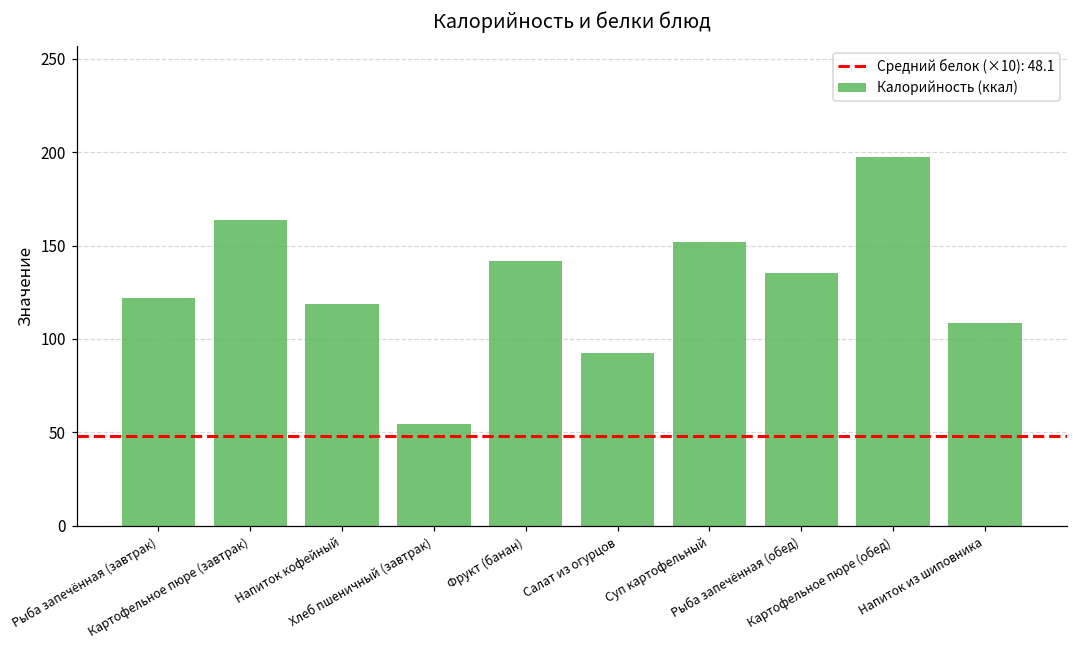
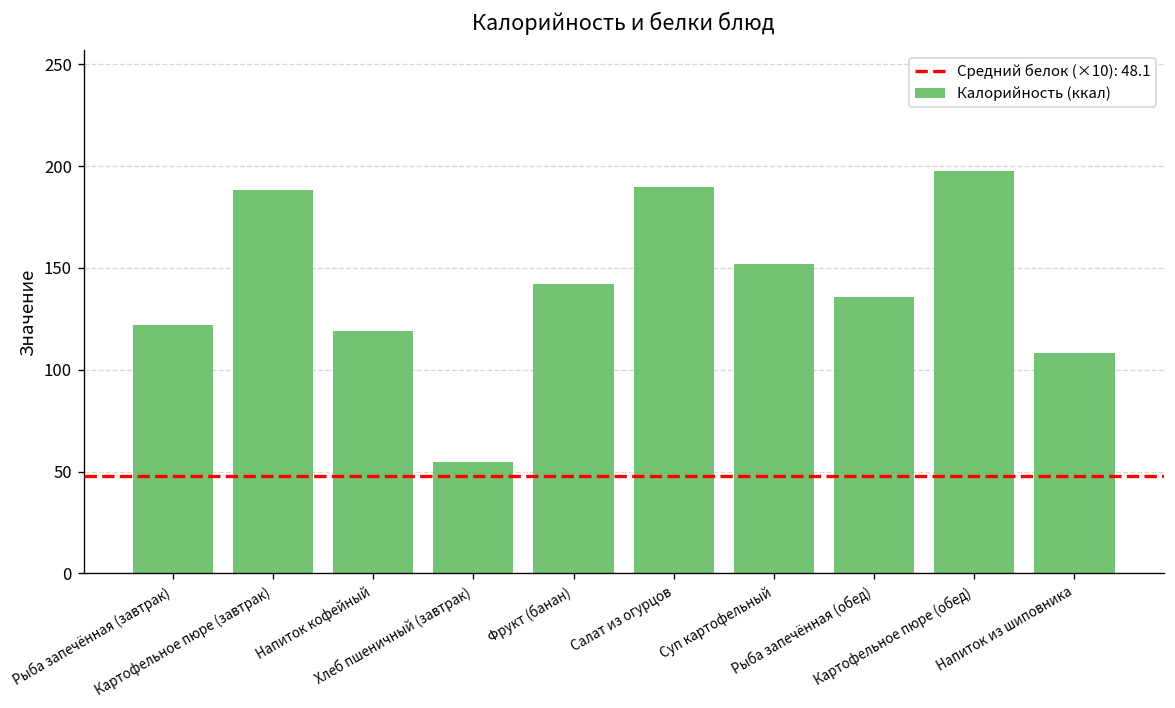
Картофельное пюре (завтрак): 164 -> 188
Салат из огурцов: 93 -> 190
